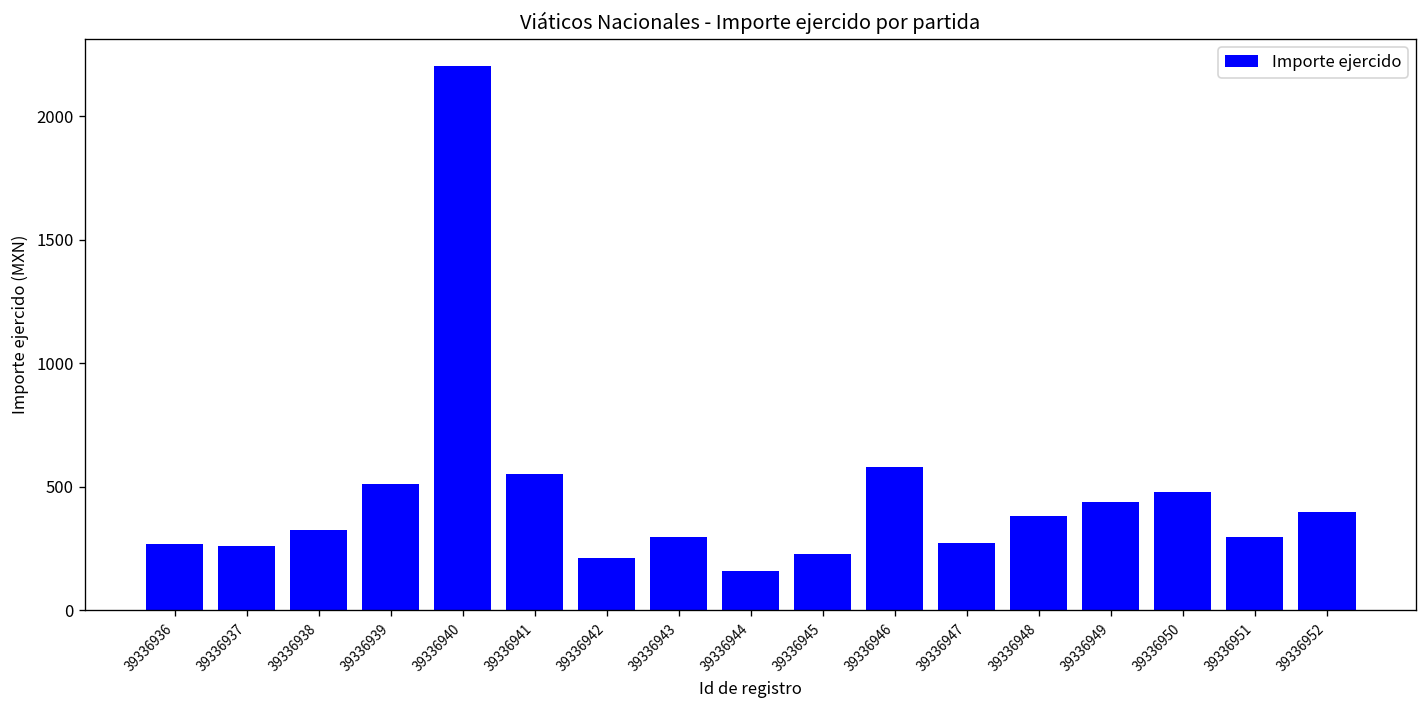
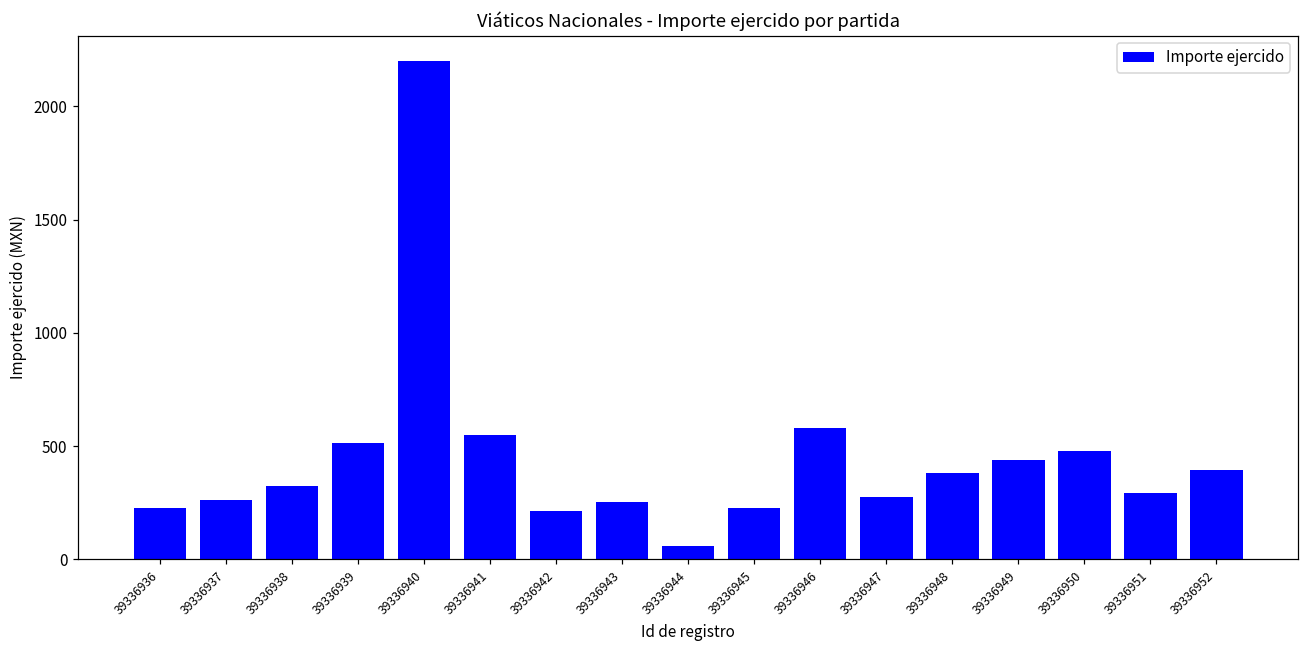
39336936: 270 -> 220
39336943: 300 -> 250
39336944: 160 -> 60
